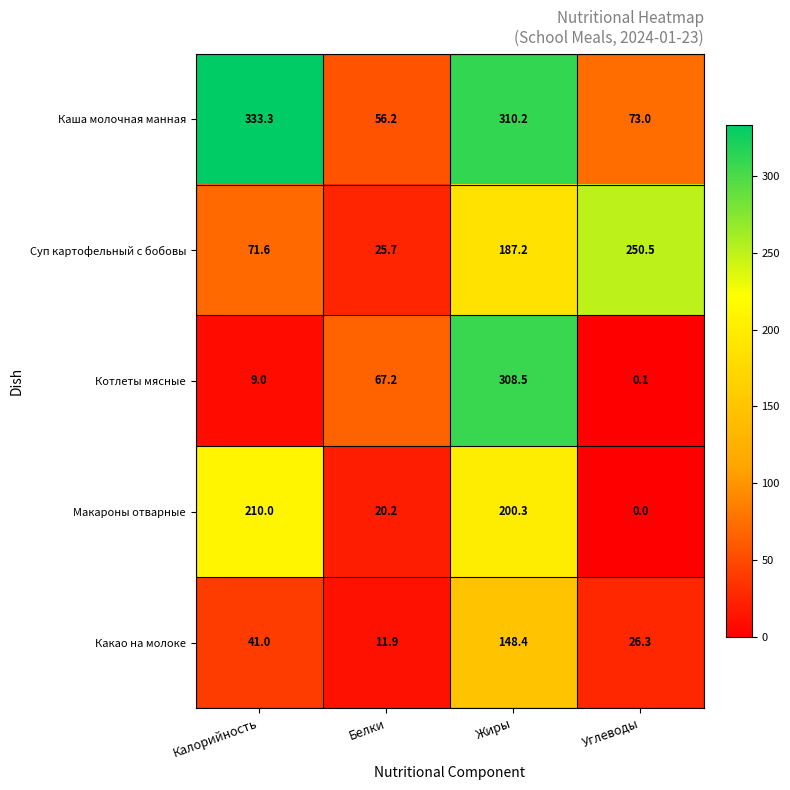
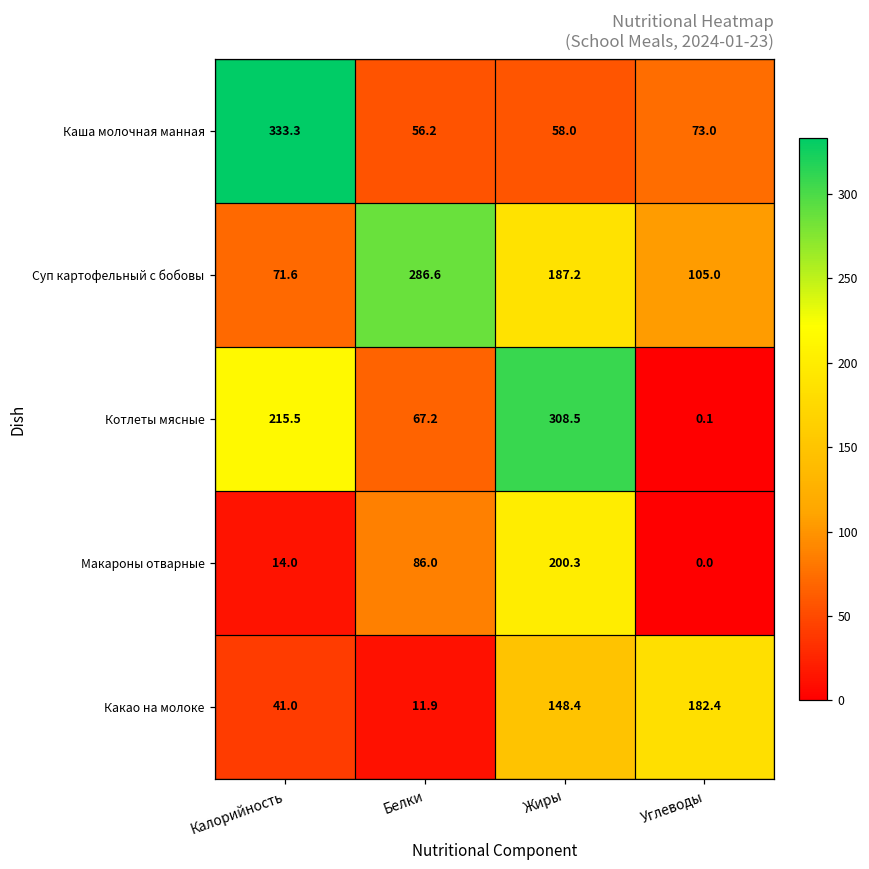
Каша молочная манная, Жиры: 310.2 -> 58.0
Суп картофельный с бобовы, Белки: 25.7 -> 286.6
Суп картофельный с бобовы, Углеводы: 250.5 -> 105.0
Котлеты мясные, Калорийность: 9.0 -> 215.5
Макароны отварные, Калорийность: 210.0 -> 14.0
Макароны отварные, Белки: 20.2 -> 86.0
Какао на молоке, Углеводы: 26.3 -> 182.4
